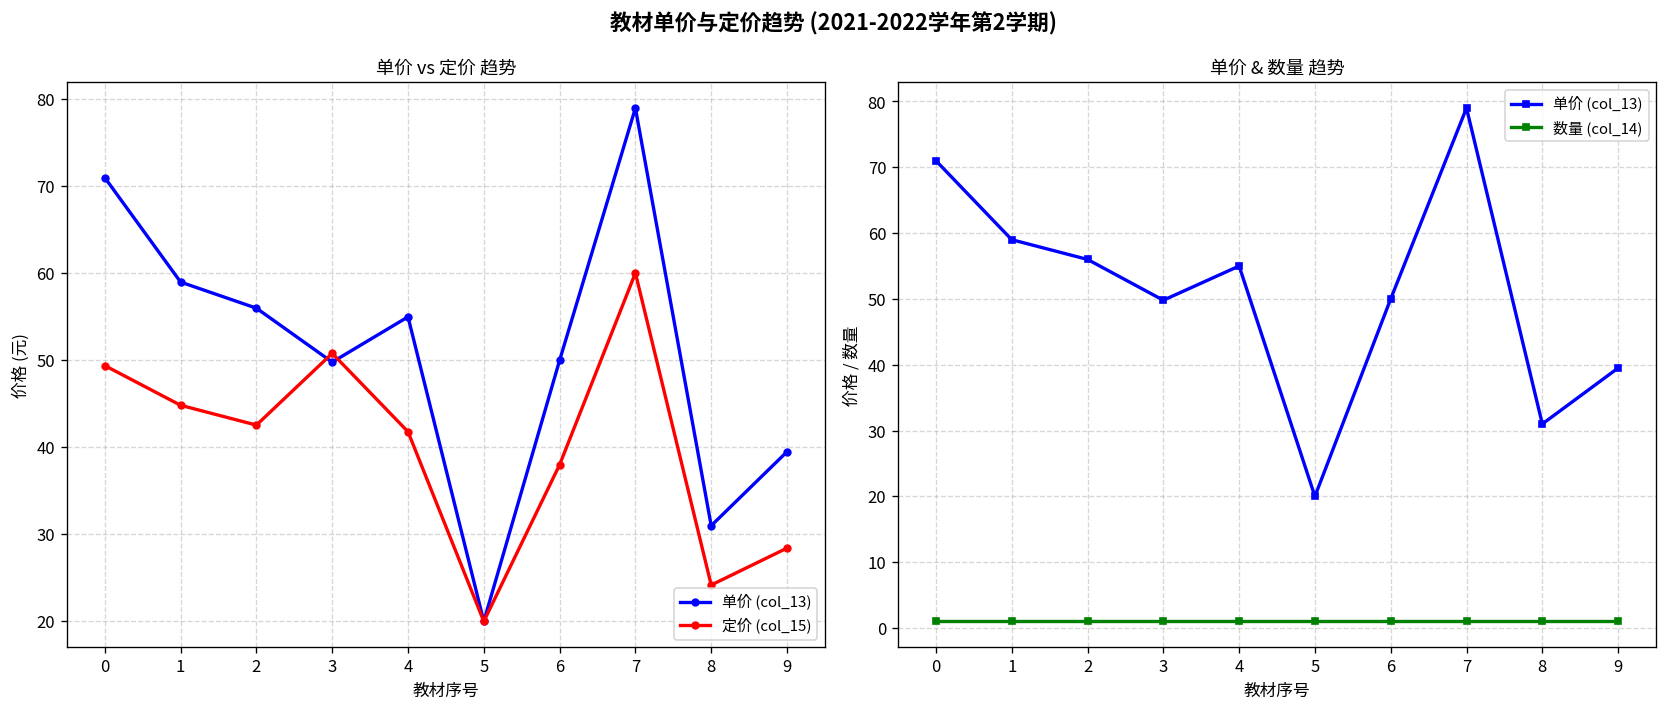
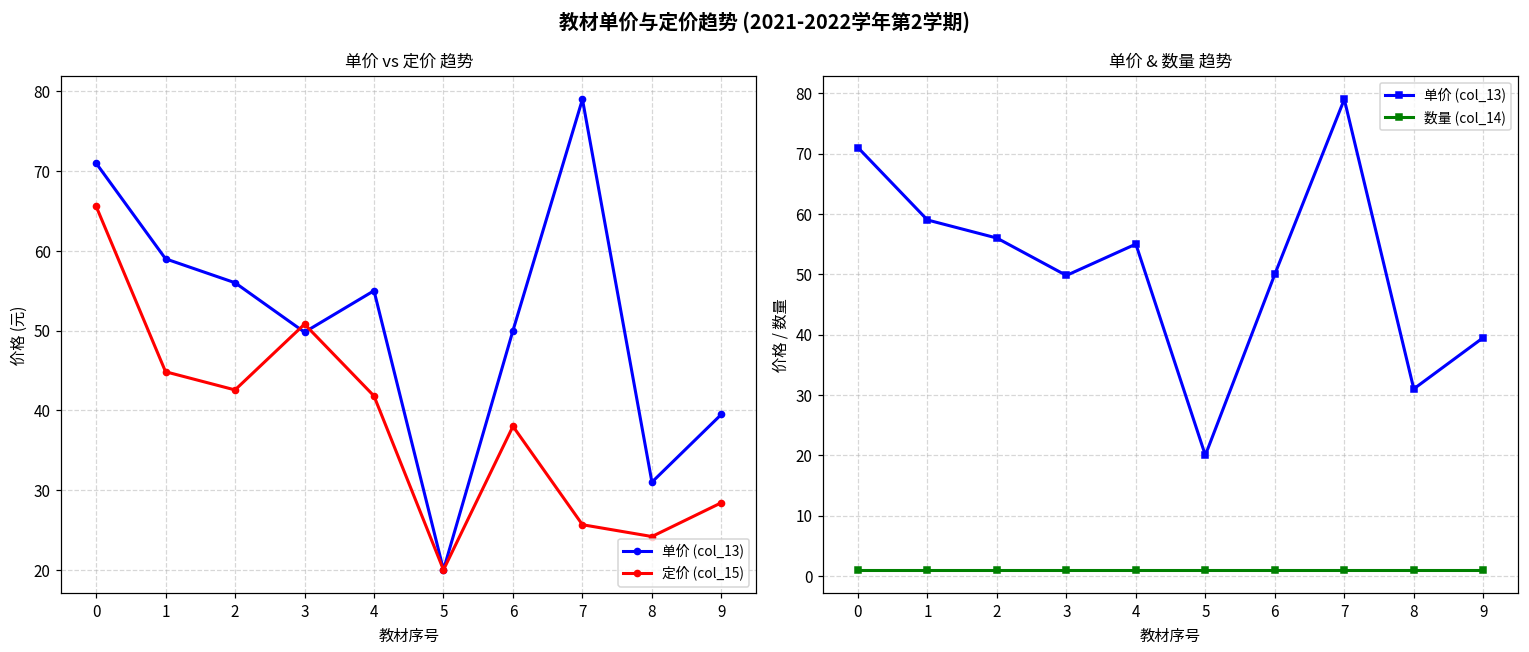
单价 vs 定价 趋势, 定价 (col_15), 0: 49 -> 66
单价 vs 定价 趋势, 定价 (col_15), 7: 60 -> 26
